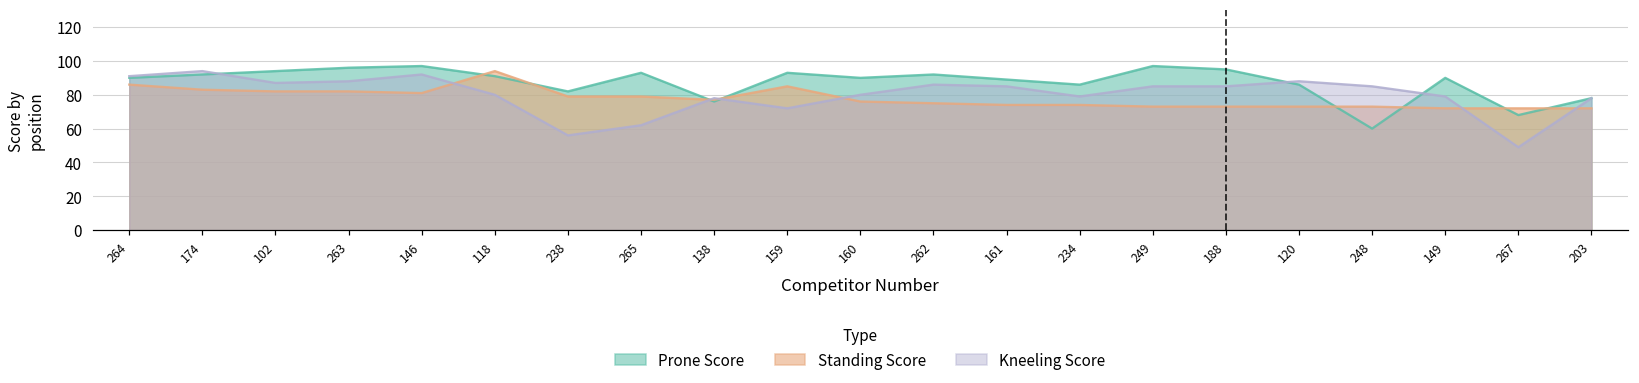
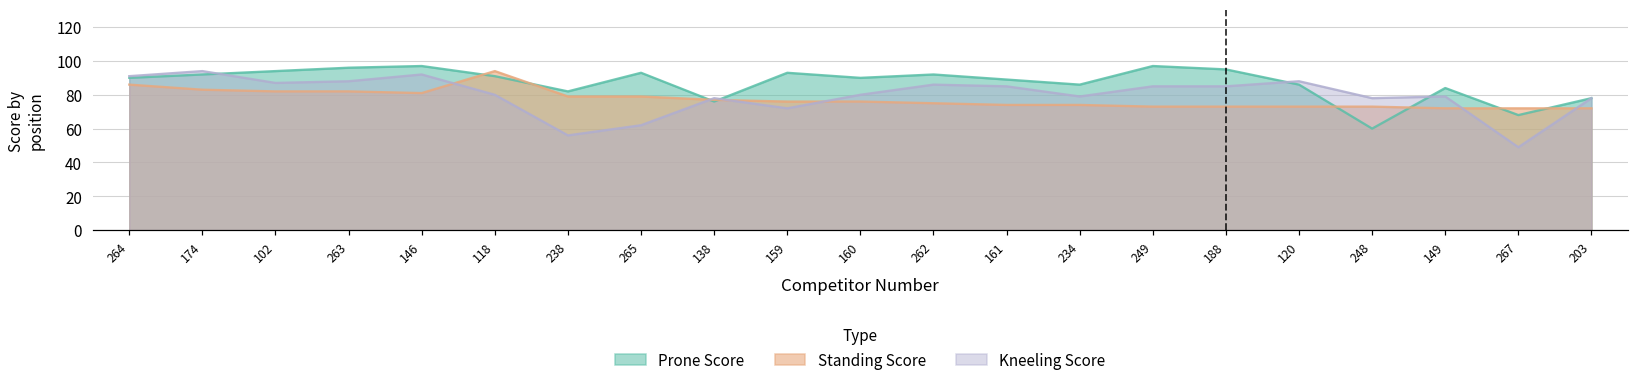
Standing Score, 159: 85 -> 76
Kneeling Score, 248: 85 -> 78
Prone Score, 149: 90 -> 84
